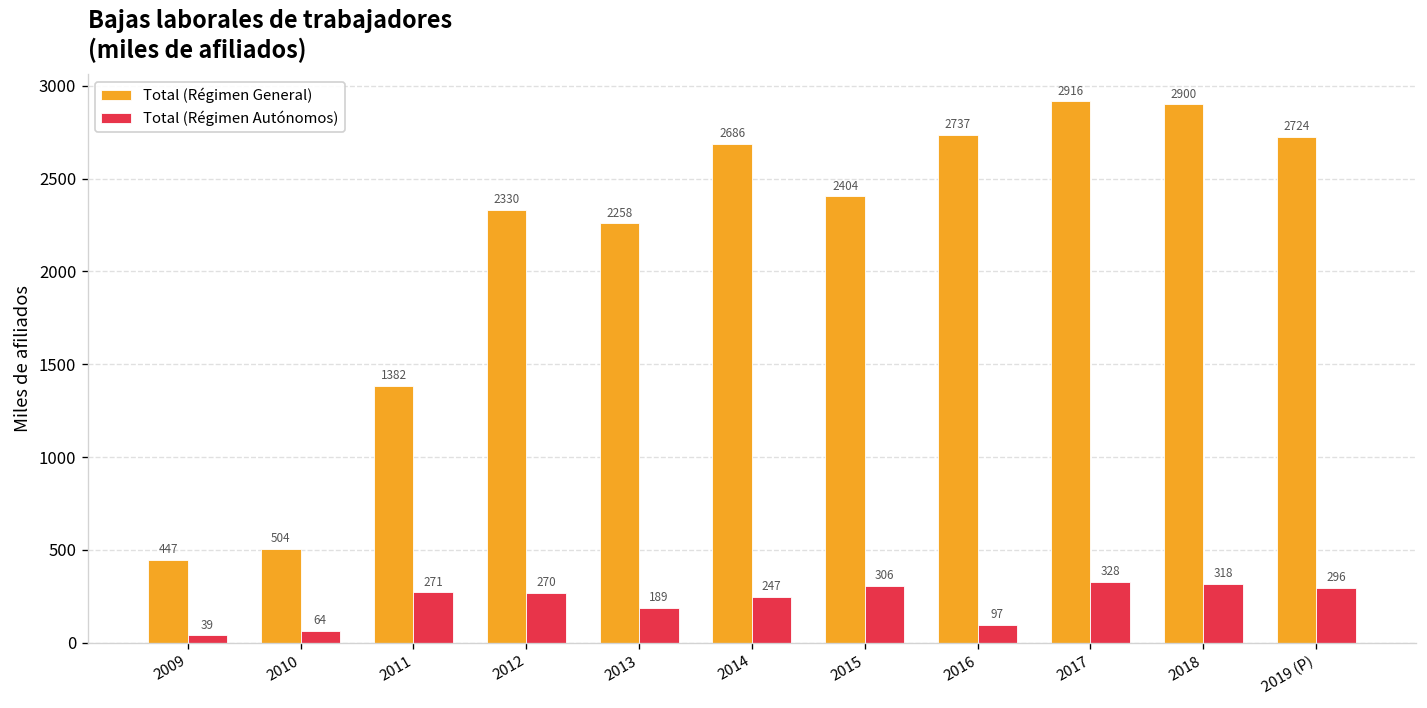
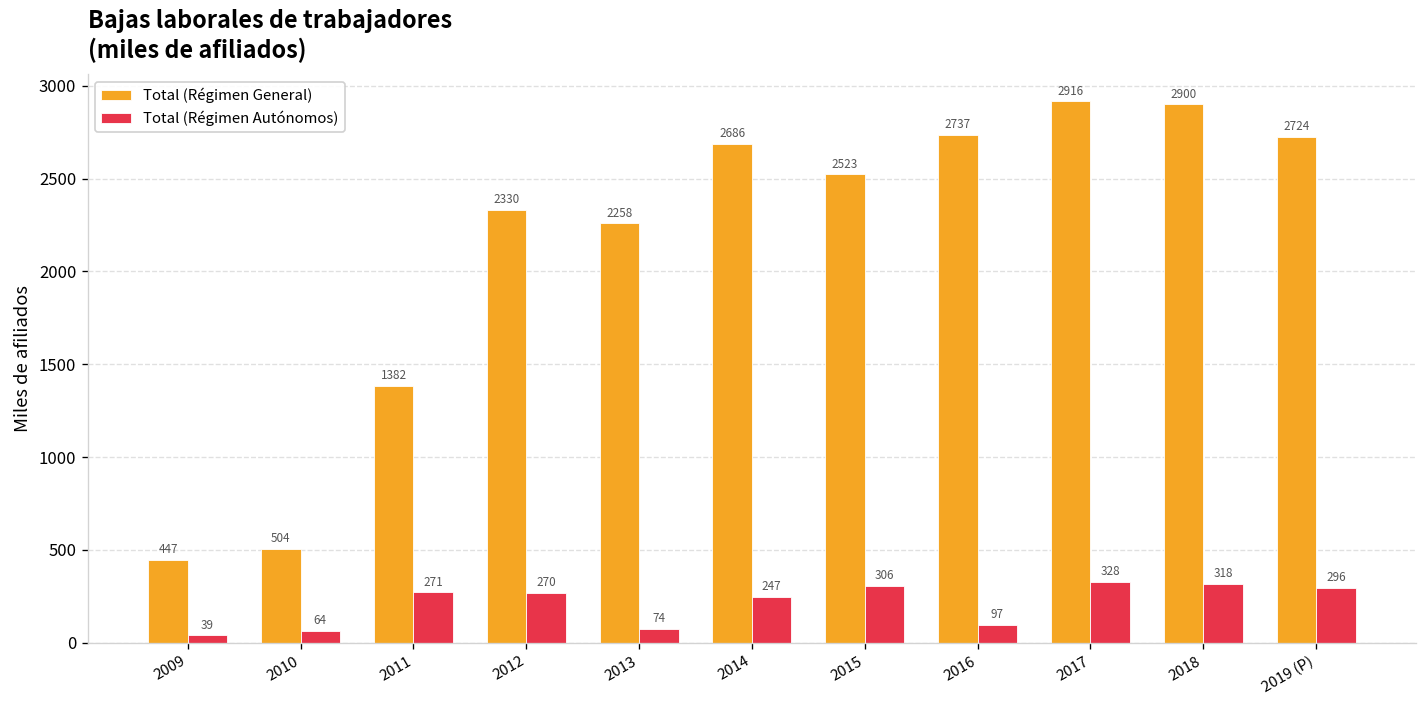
Total (Régimen Autónomos), 2013: 189 -> 74
Total (Régimen General), 2015: 2404 -> 2523
